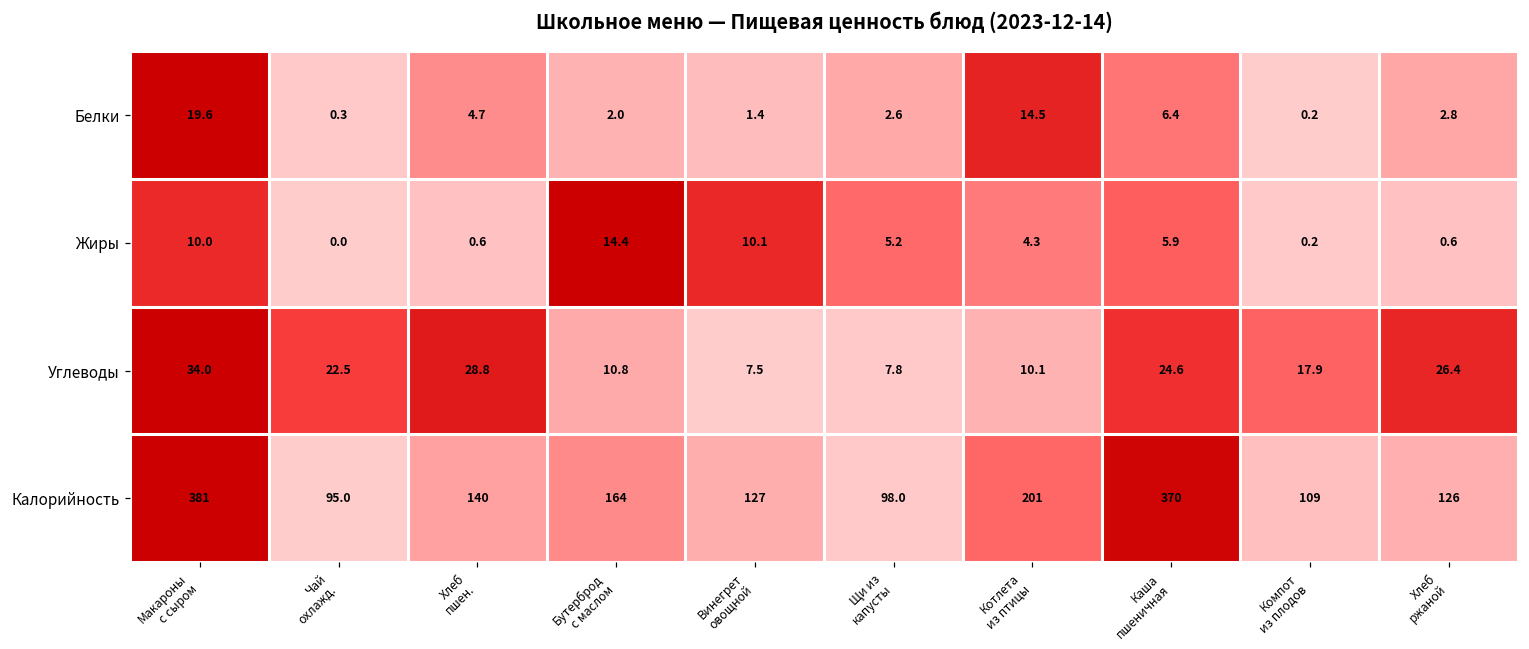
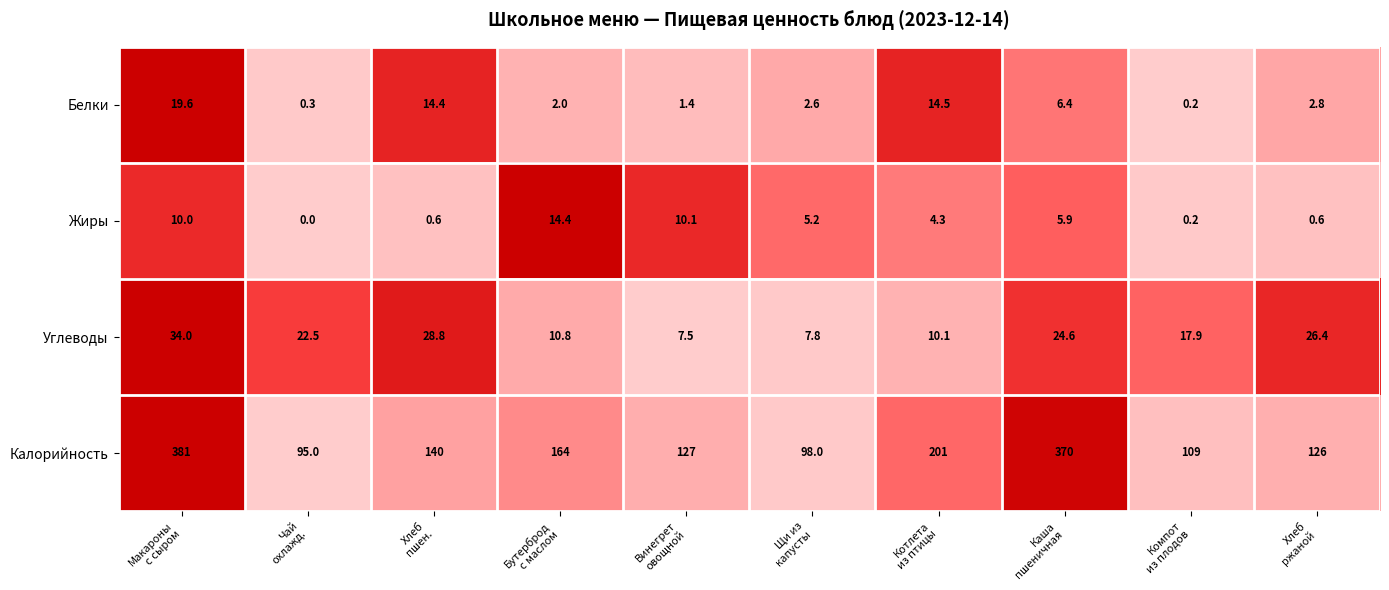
Белки, Хлеб пшен.: 4.7 -> 14.4
